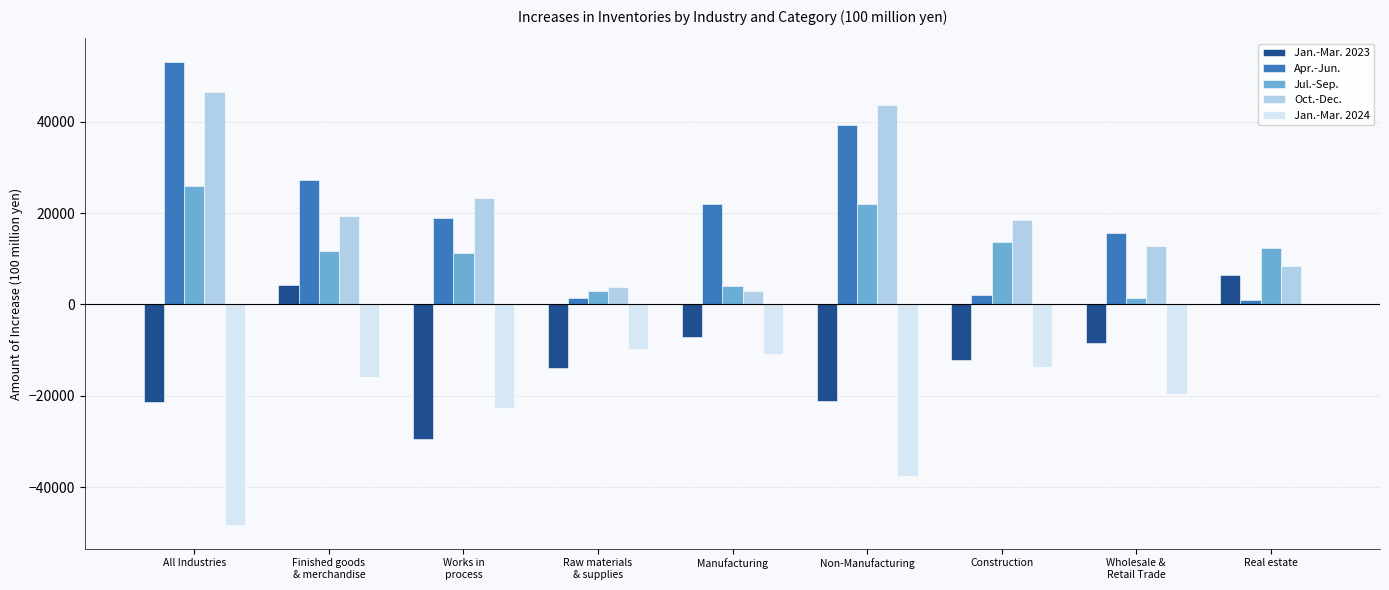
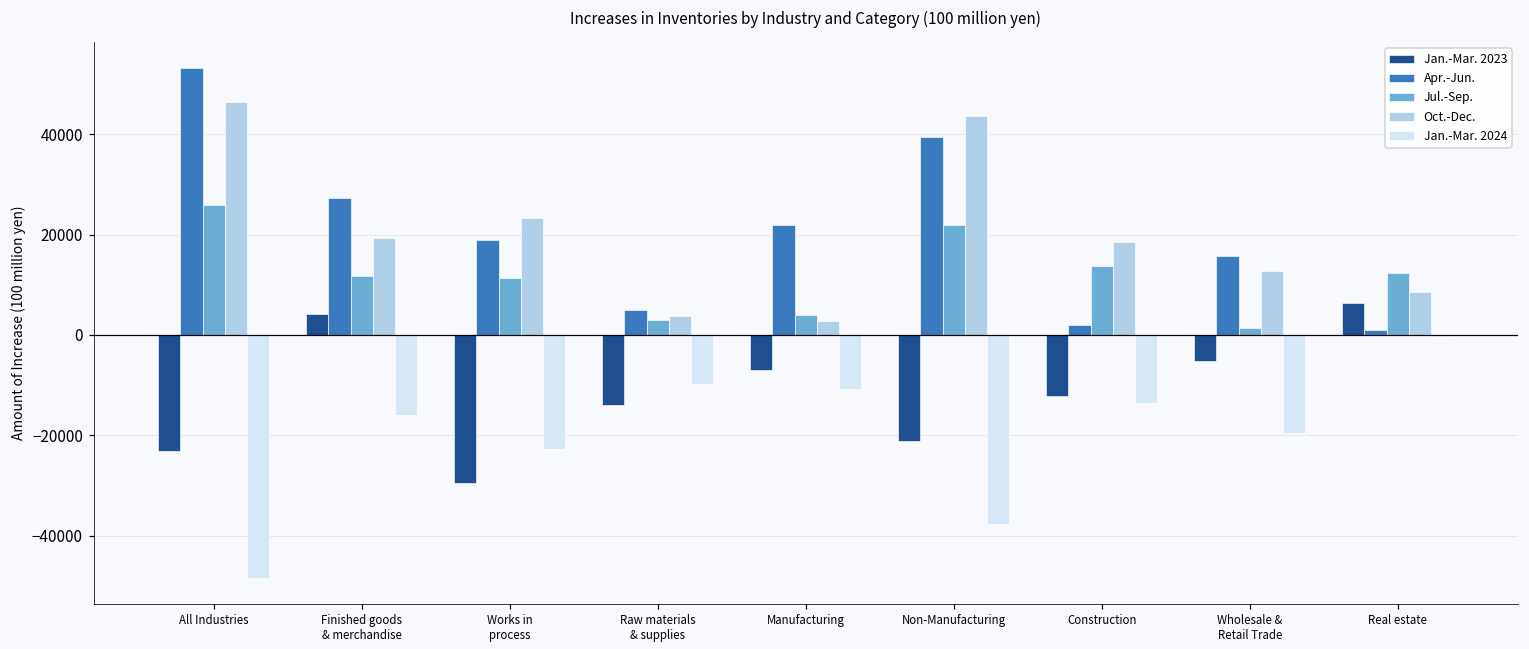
Jan.-Mar. 2023, All Industries: -21000 -> -23000
Apr.-Jun., Raw materials & supplies: 2000 -> 5000
Jan.-Mar. 2023, Wholesale & Retail Trade: -9000 -> -5000
